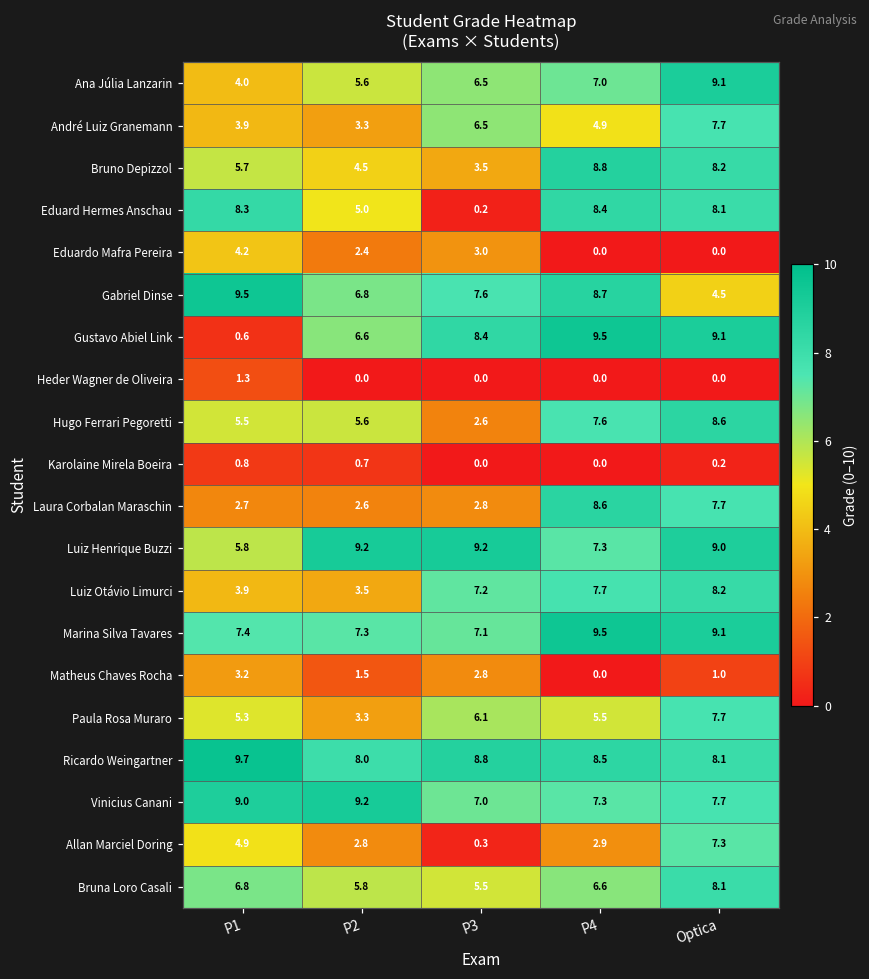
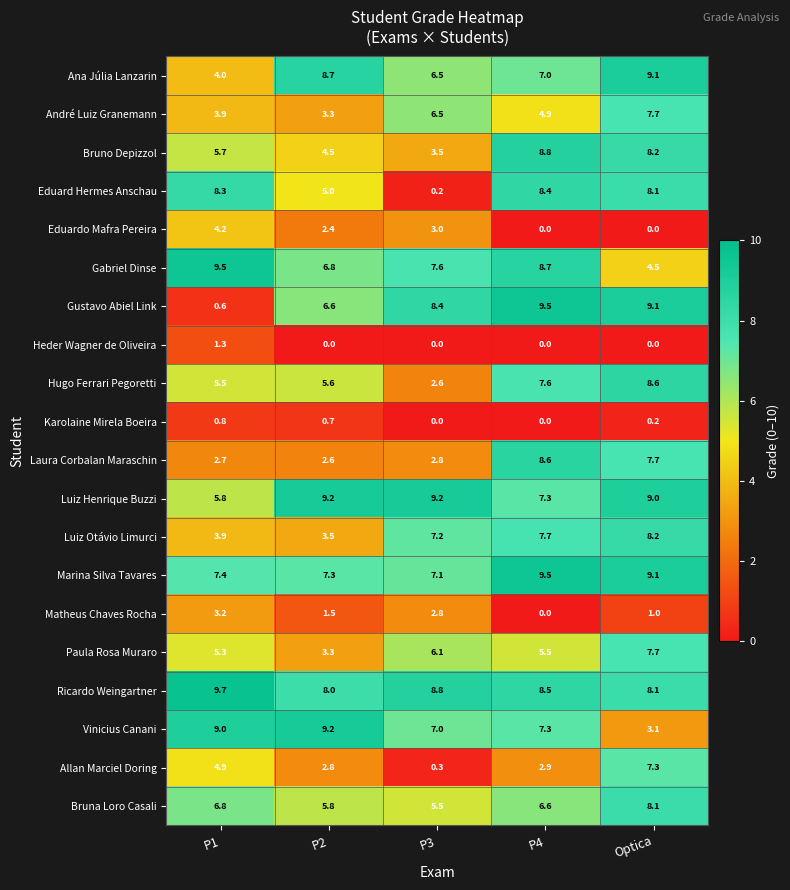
Ana Júlia Lanzarin, P2: 5.6 -> 8.7
Vinicius Canani, Optica: 7.7 -> 3.1
